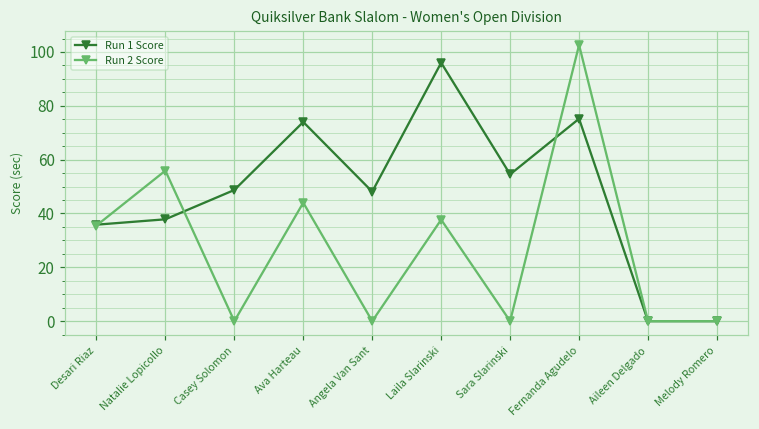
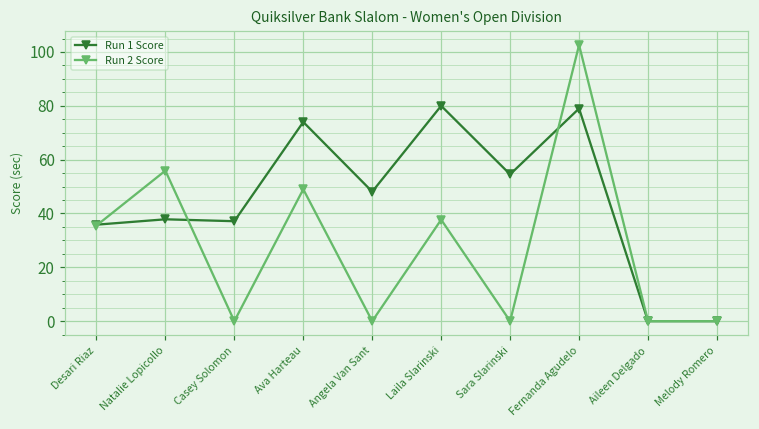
Run 1 Score, Casey Solomon: 49 -> 37
Run 2 Score, Ava Harteau: 44 -> 49
Run 1 Score, Laila Slarinski: 96 -> 80
Run 1 Score, Fernanda Agudelo: 75 -> 79
